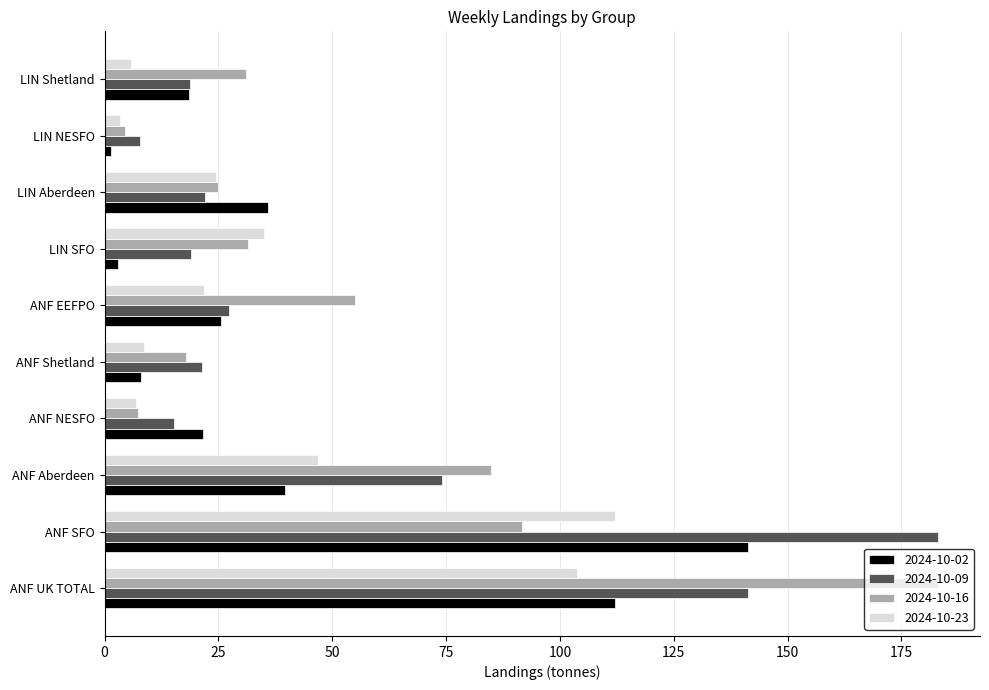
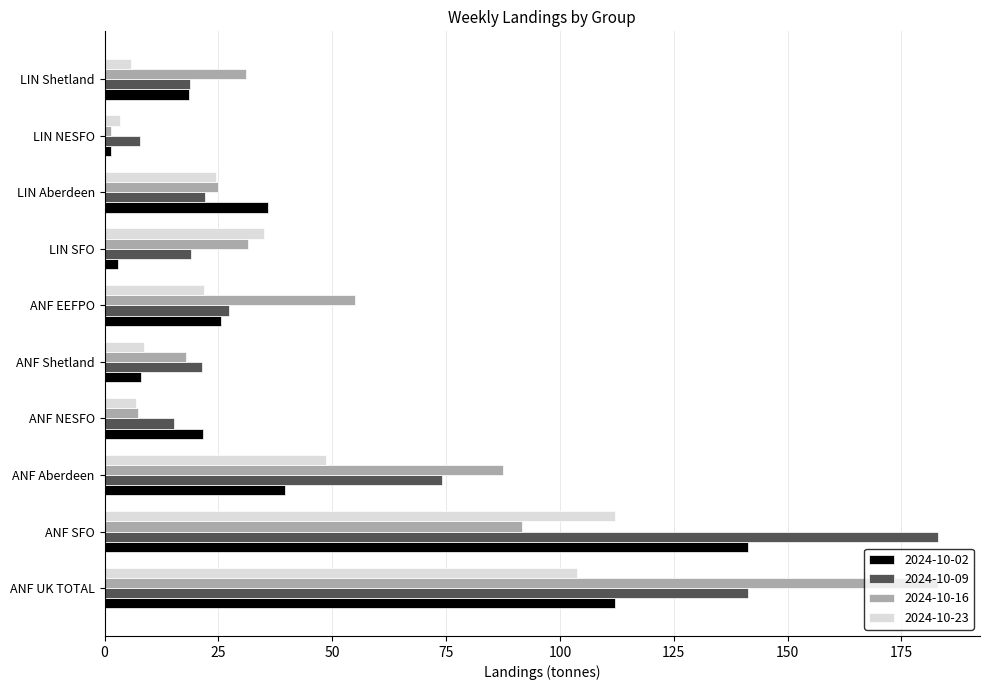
2024-10-16, LIN NESFO: 5 -> 1
2024-10-23, ANF Aberdeen: 47 -> 49
2024-10-16, ANF Aberdeen: 85 -> 88
